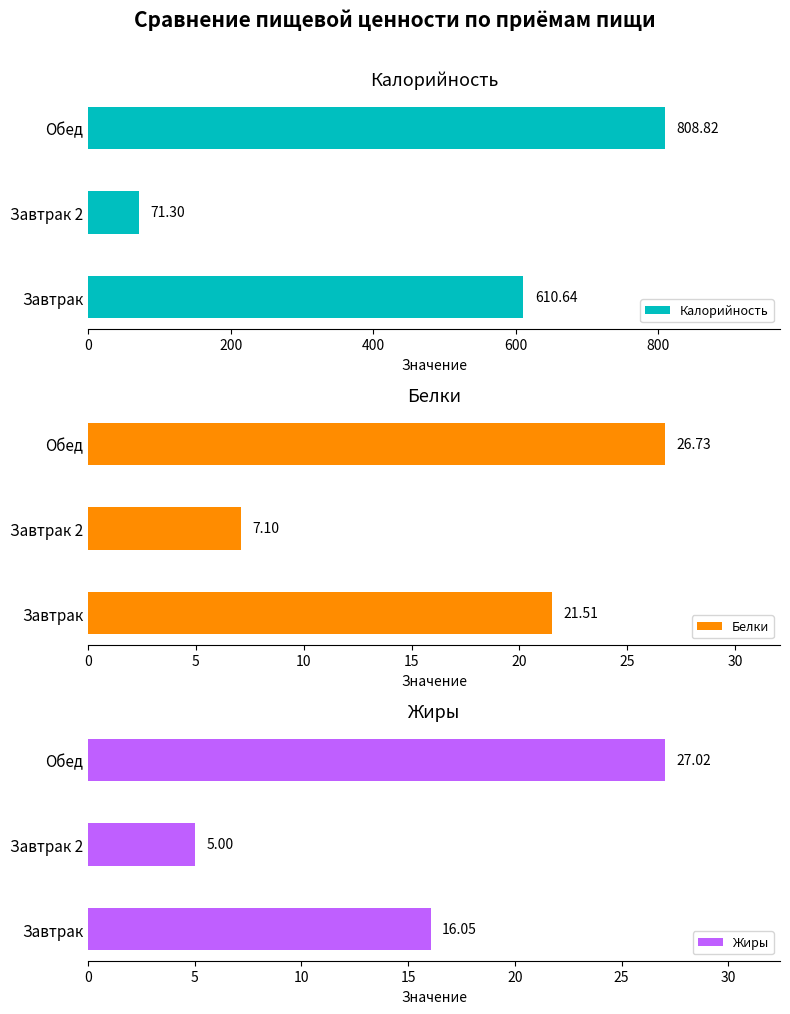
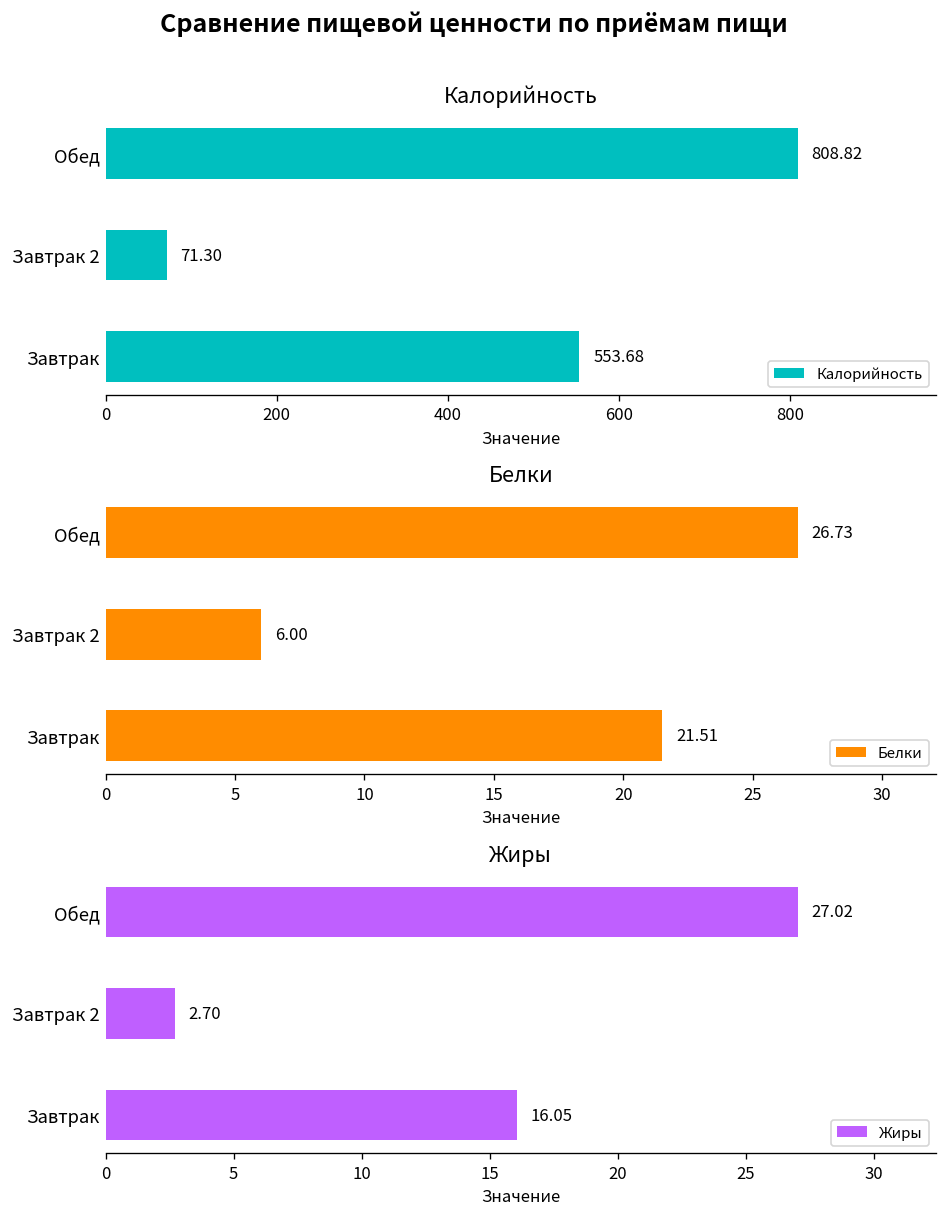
Калорийность, Завтрак: 610.64 -> 553.68
Белки, Завтрак 2: 7.10 -> 6.00
Жиры, Завтрак 2: 5.00 -> 2.70
